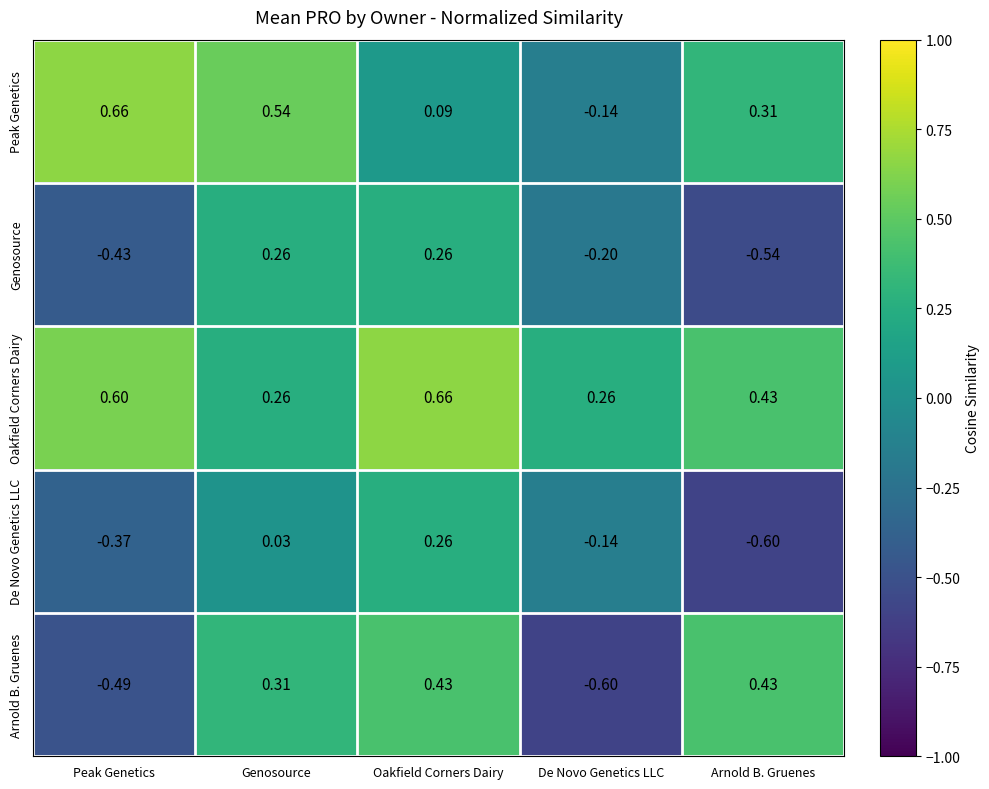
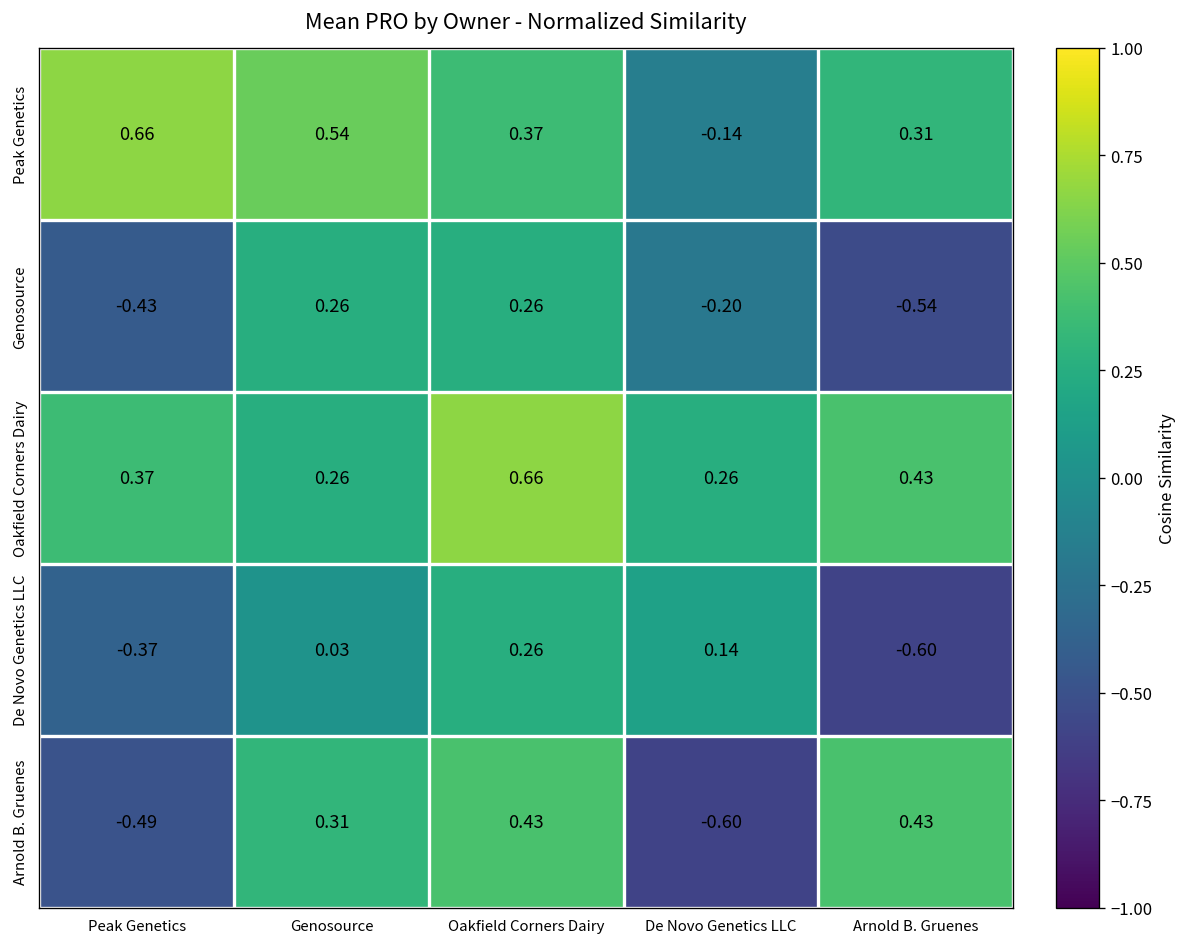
Peak Genetics, Oakfield Corners Dairy: 0.09 -> 0.37
Oakfield Corners Dairy, Peak Genetics: 0.60 -> 0.37
De Novo Genetics LLC, De Novo Genetics LLC: -0.14 -> 0.14
